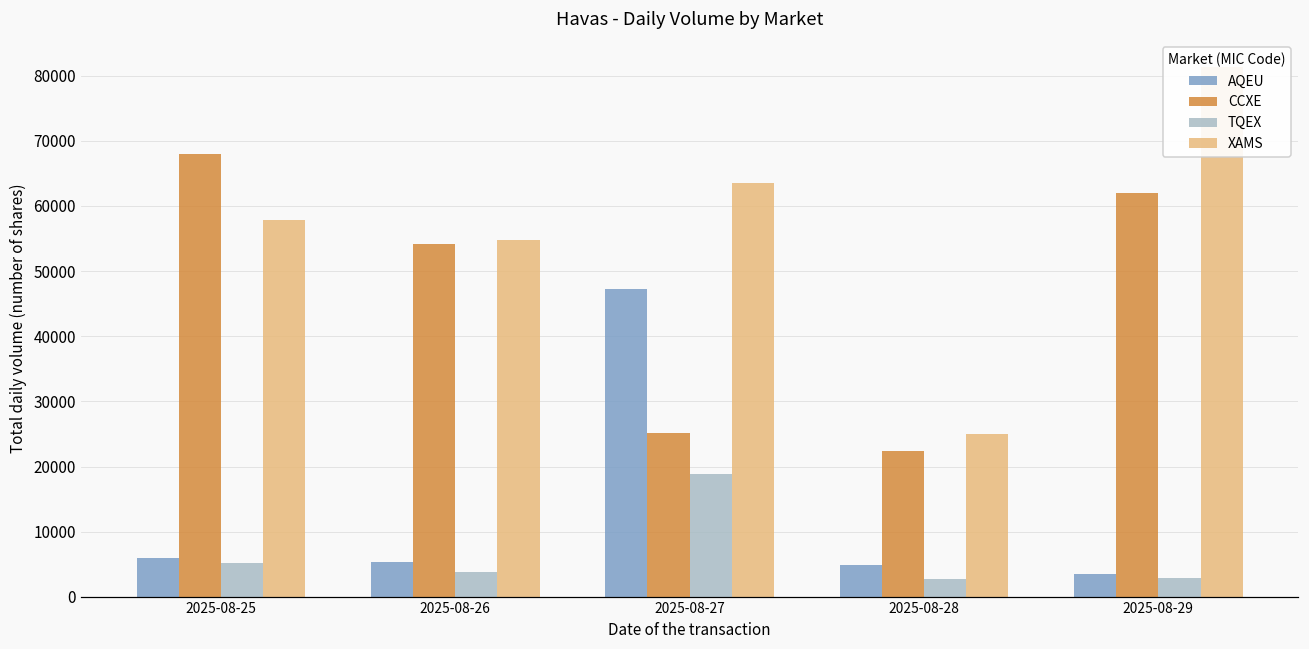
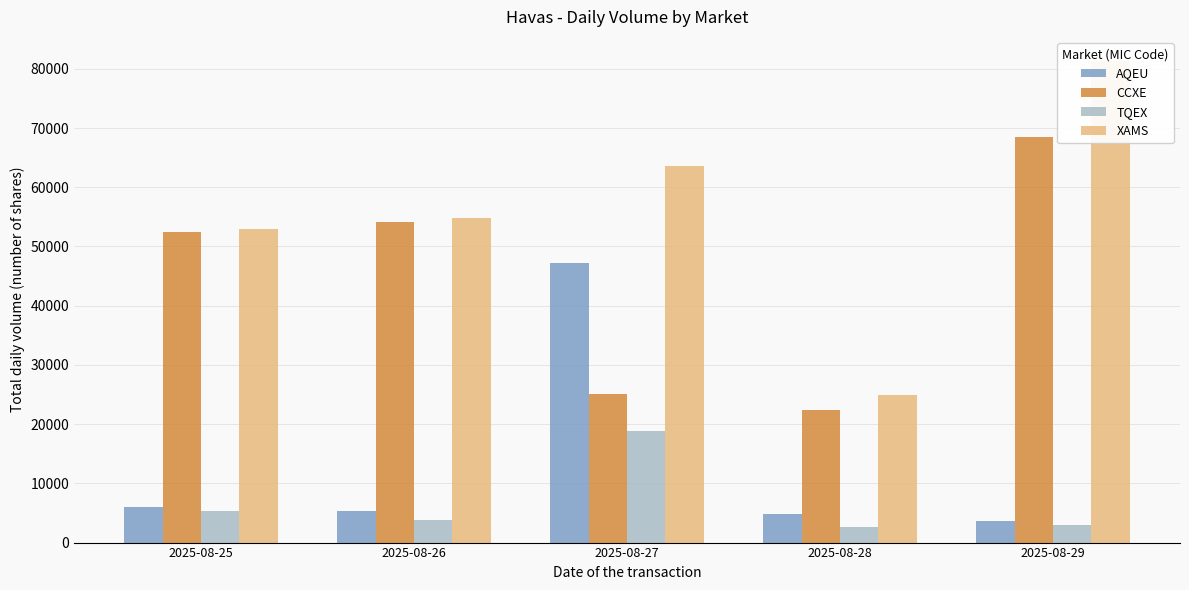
CCXE, 2025-08-25: 68000 -> 52000
XAMS, 2025-08-25: 58000 -> 53000
CCXE, 2025-08-29: 62000 -> 68000
